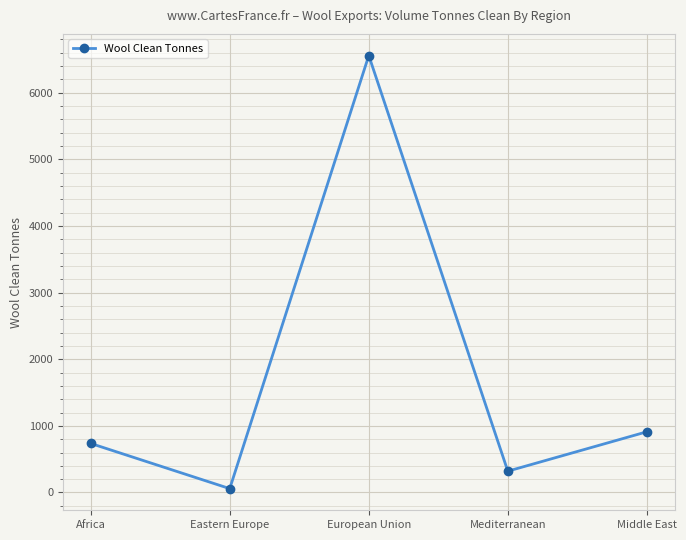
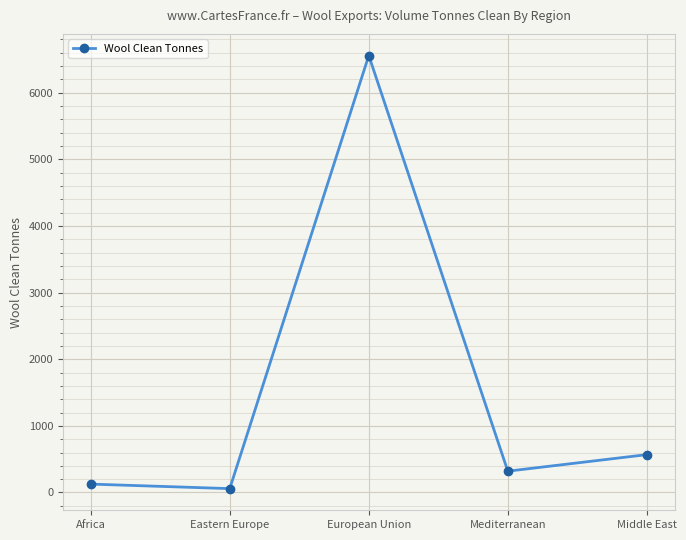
Africa: 700 -> 100
Middle East: 900 -> 600
